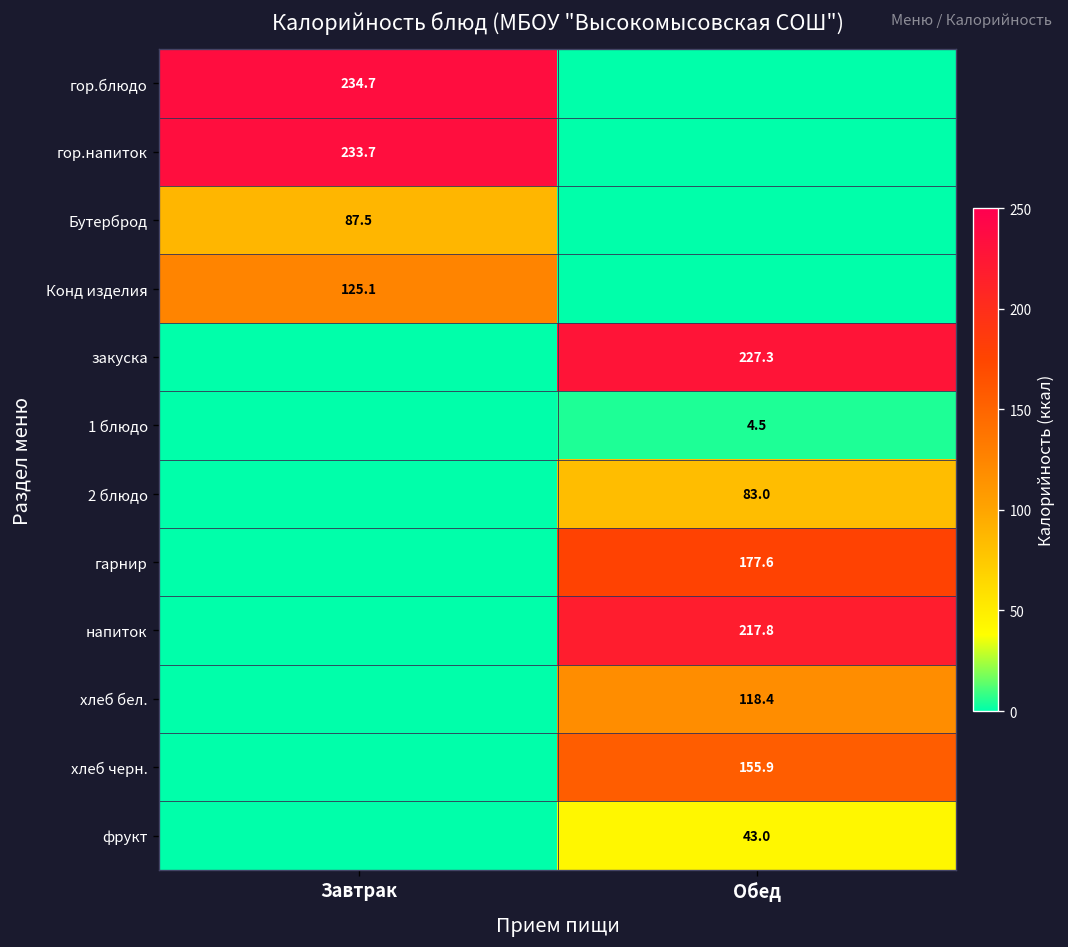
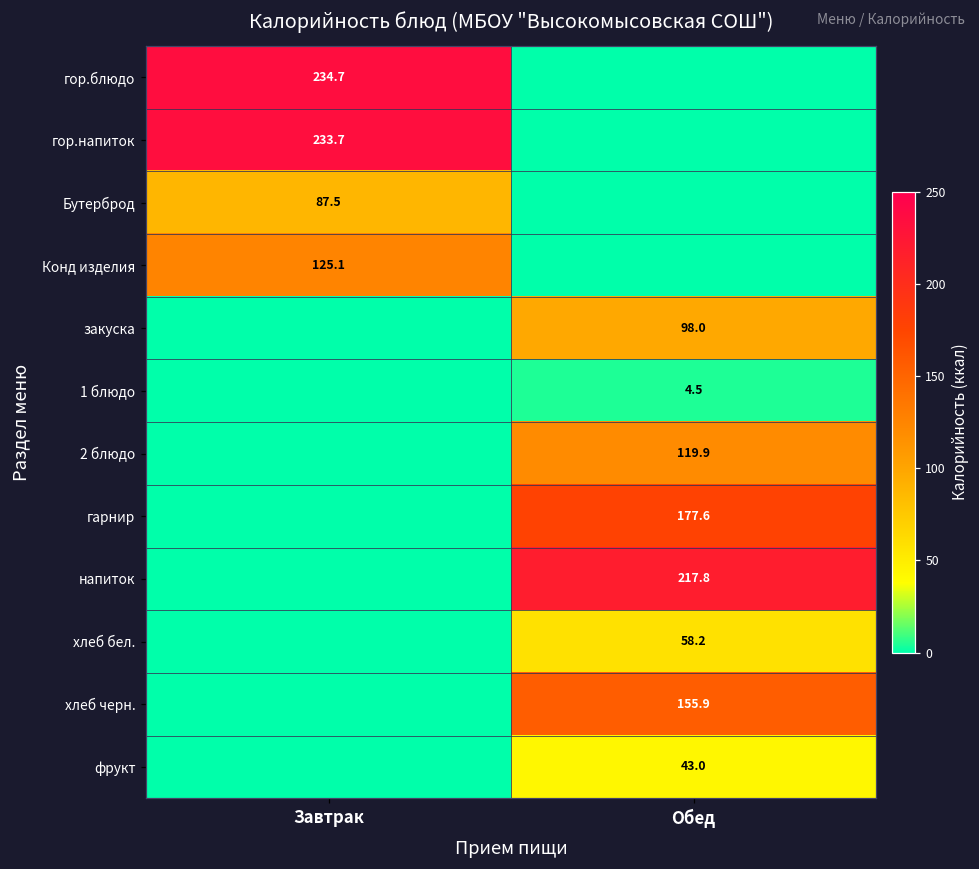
закуска, Обед: 227.3 -> 98.0
2 блюдо, Обед: 83.0 -> 119.9
хлеб бел., Обед: 118.4 -> 58.2
